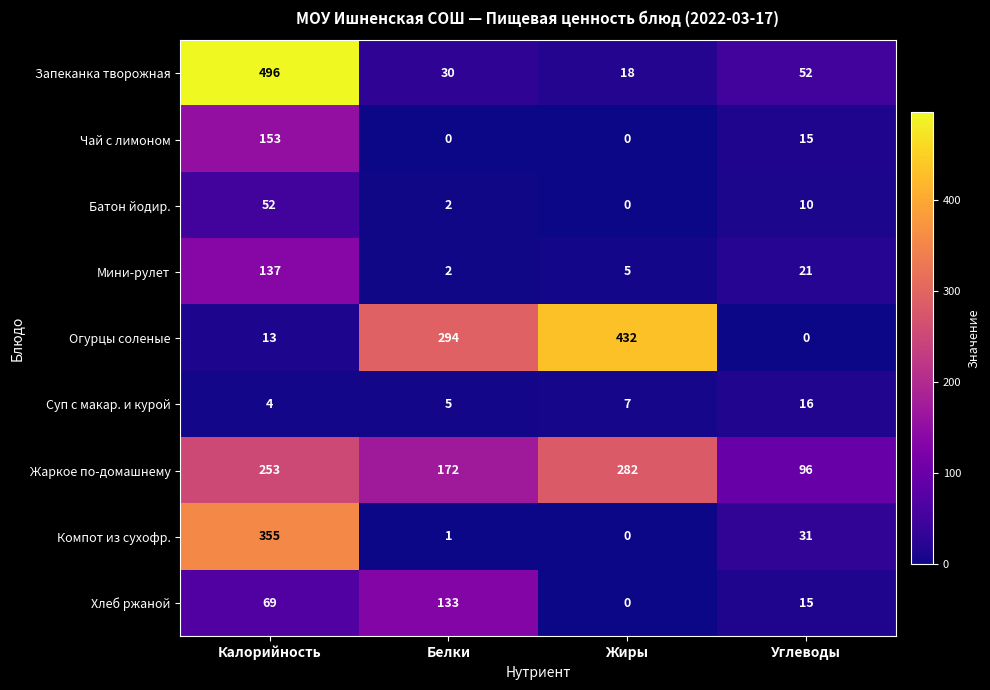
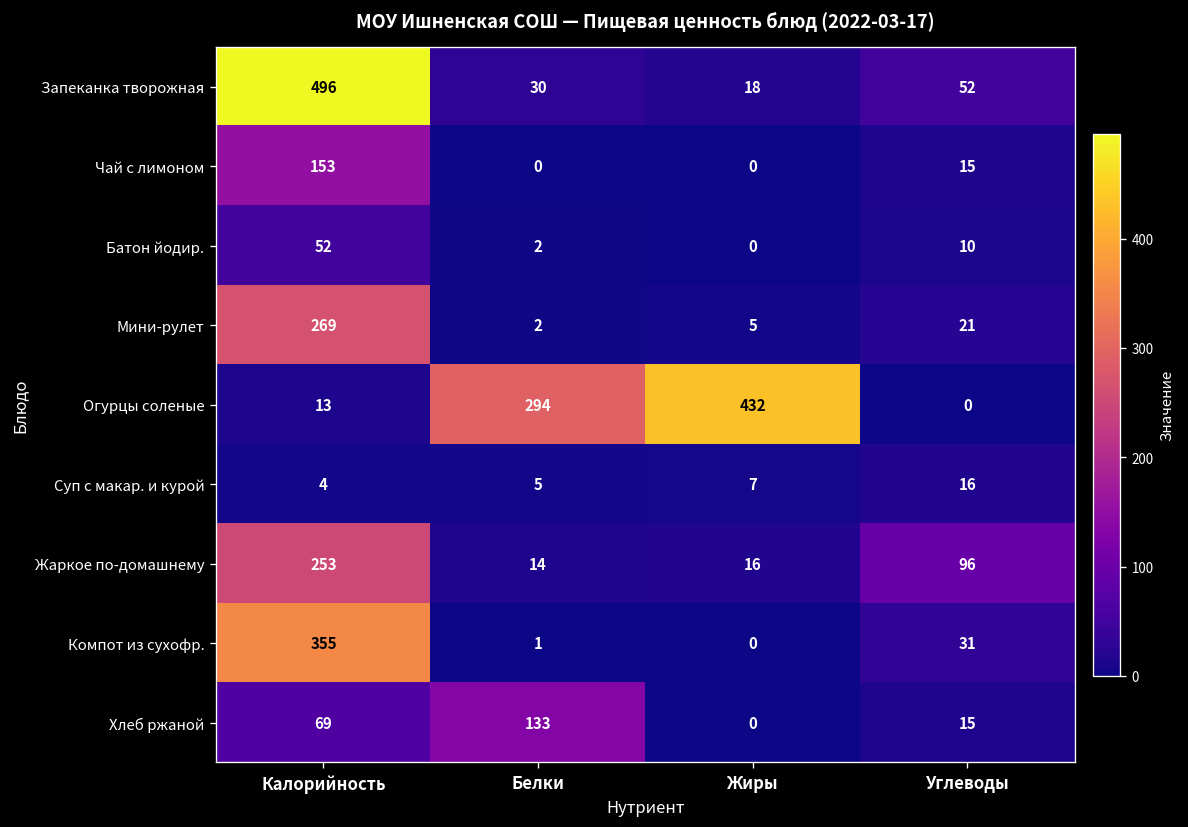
Мини-рулет, Калорийность: 137 -> 269
Жаркое по-домашнему, Белки: 172 -> 14
Жаркое по-домашнему, Жиры: 282 -> 16
